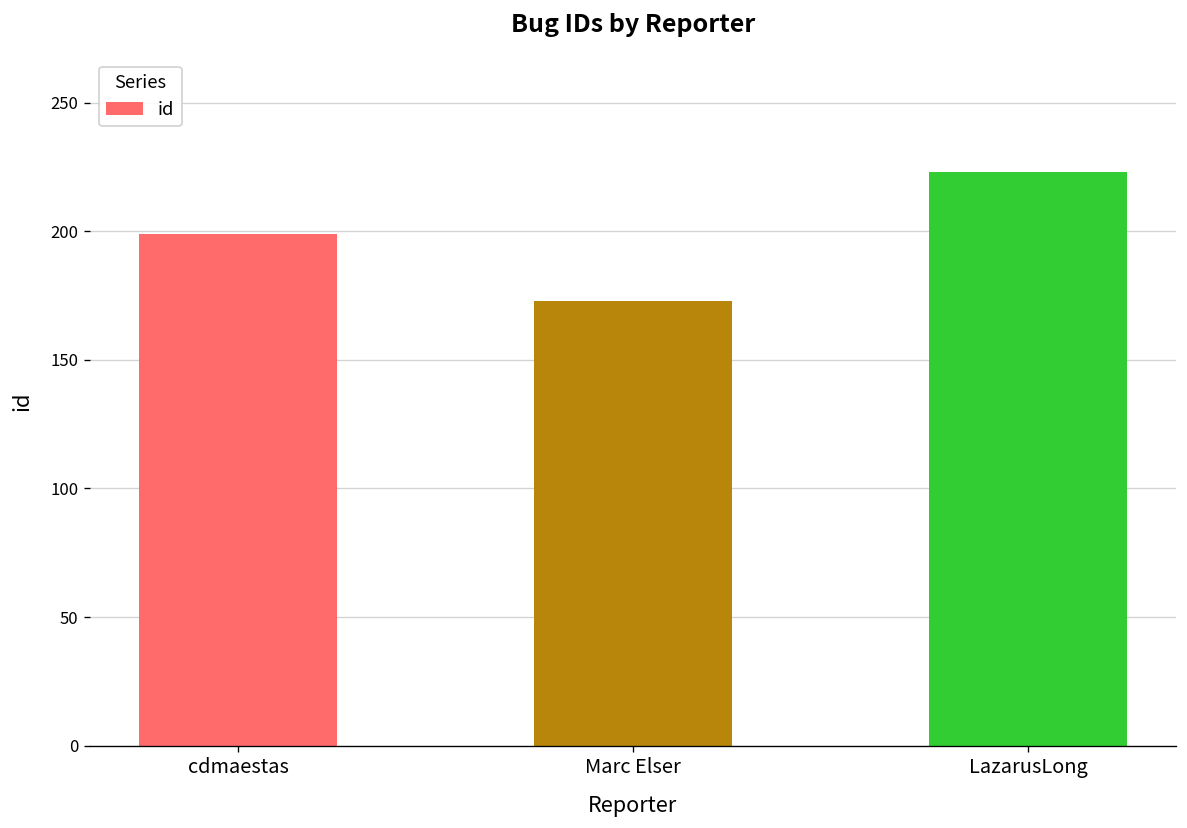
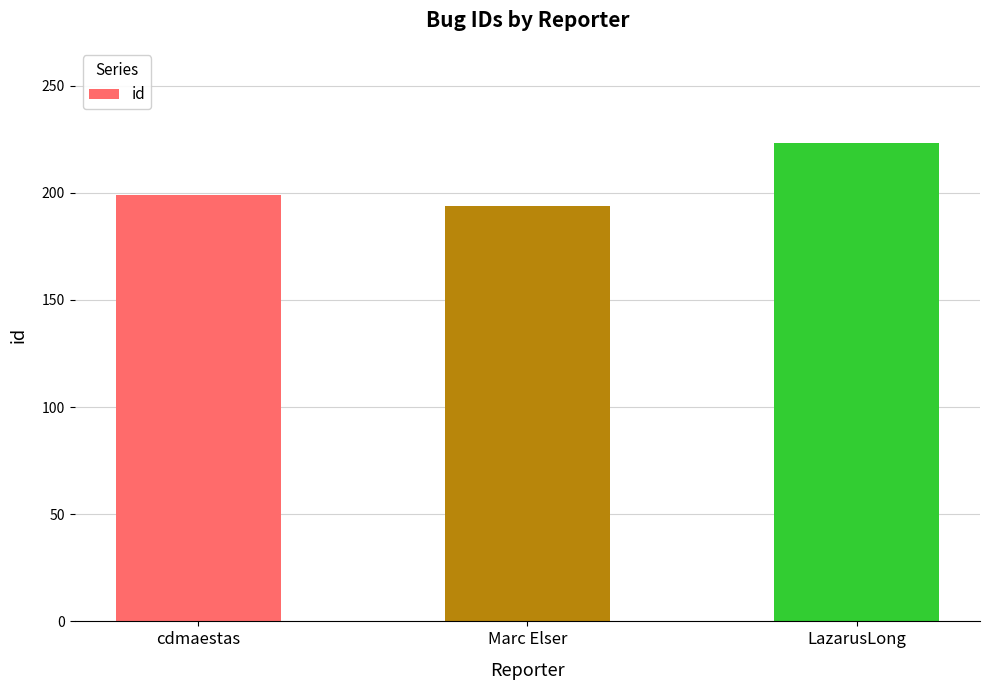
Marc Elser: 173 -> 194
